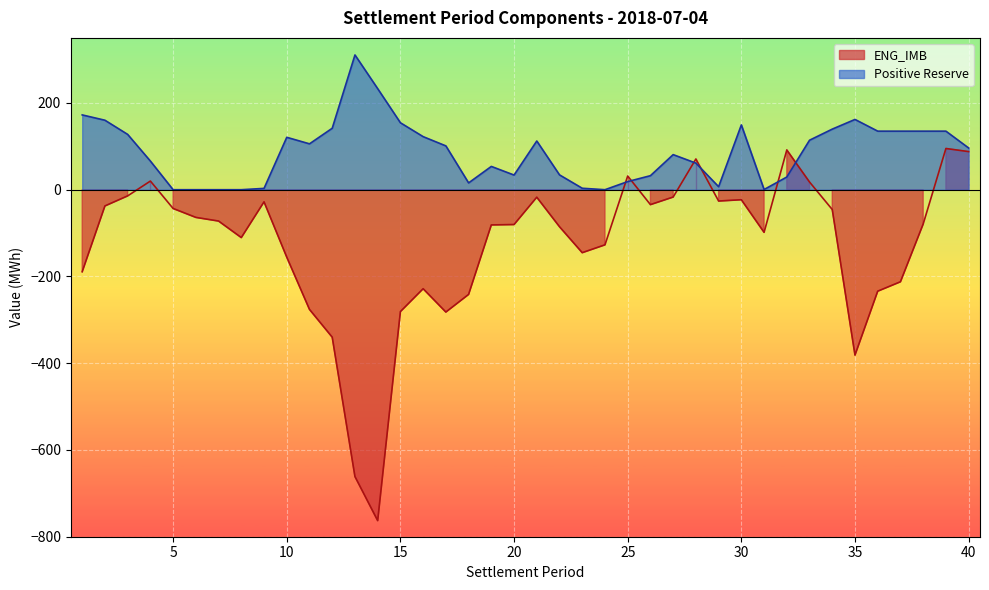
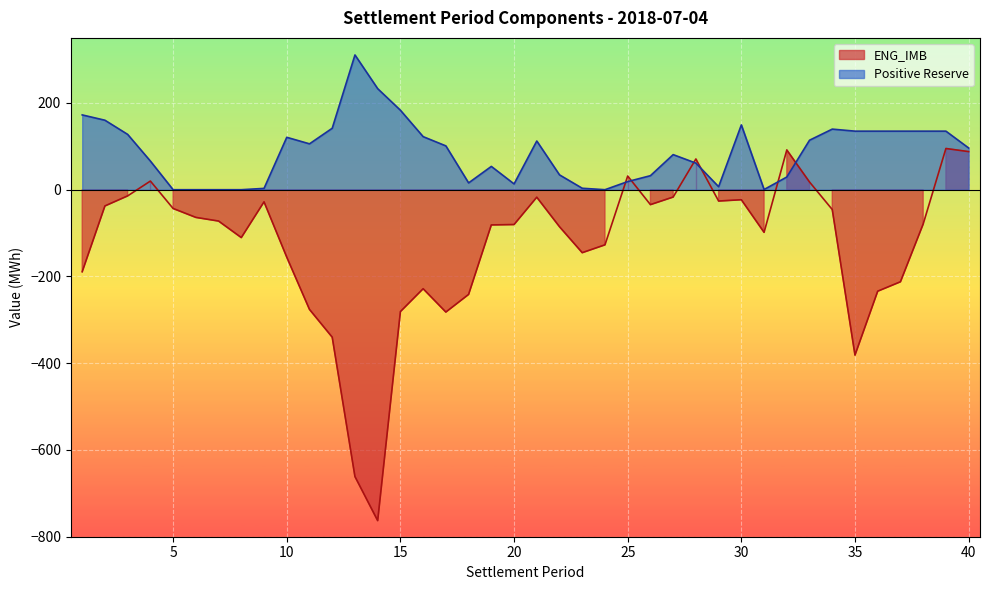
Positive Reserve, 15: 150 -> 180
Positive Reserve, 20: 30 -> 10
Positive Reserve, 35: 160 -> 140
